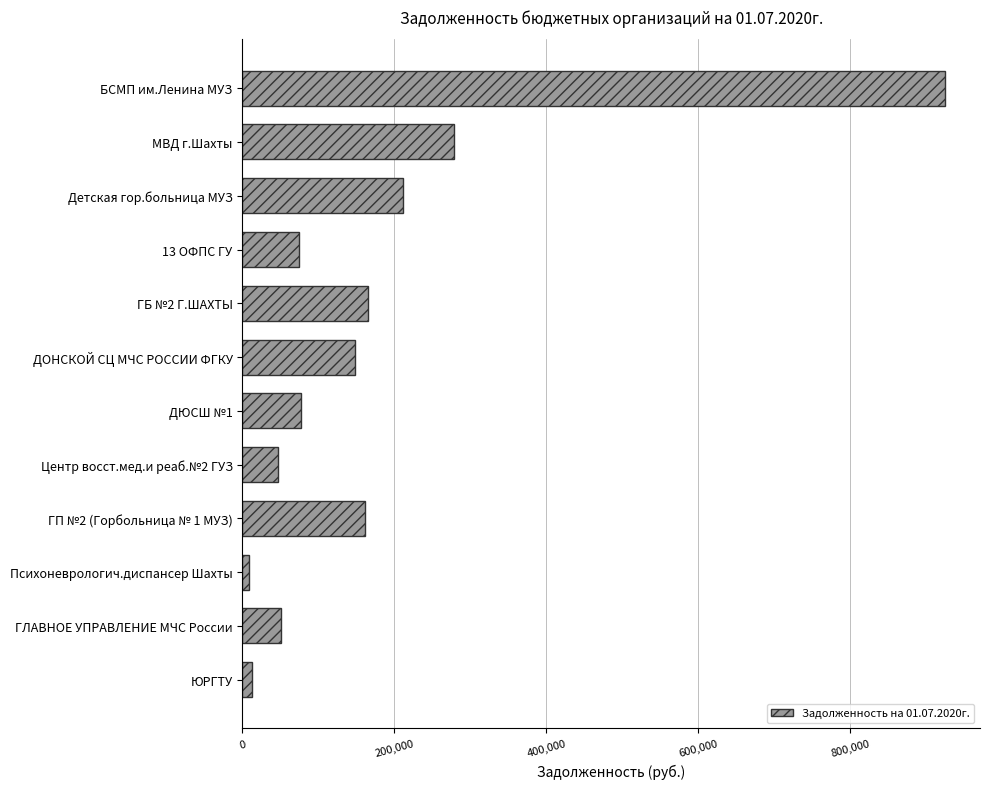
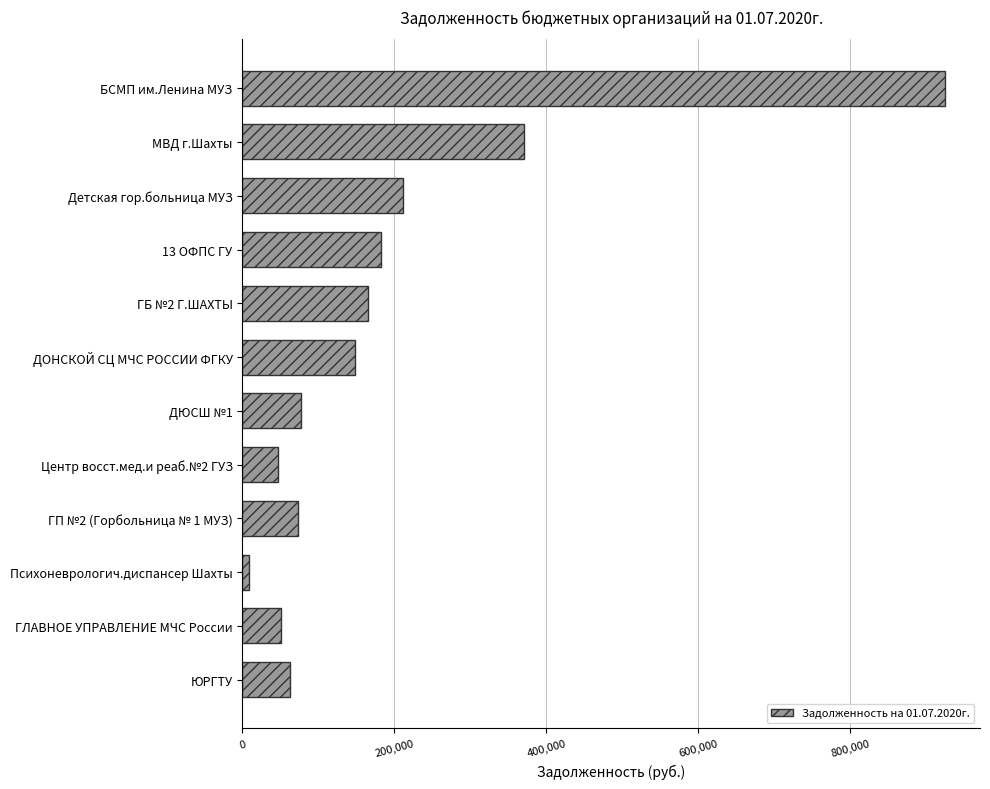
МВД г.Шахты: 280,000 -> 370,000
13 ОФПС ГУ: 70,000 -> 180,000
ГП №2 (Горбольница № 1 МУЗ): 160,000 -> 70,000
ЮРГТУ: 10,000 -> 60,000
